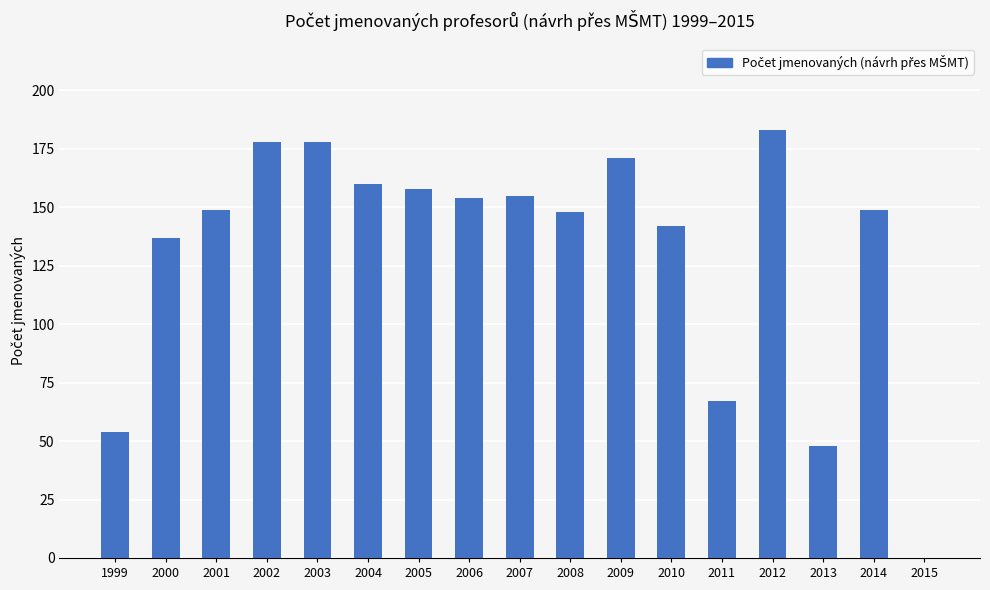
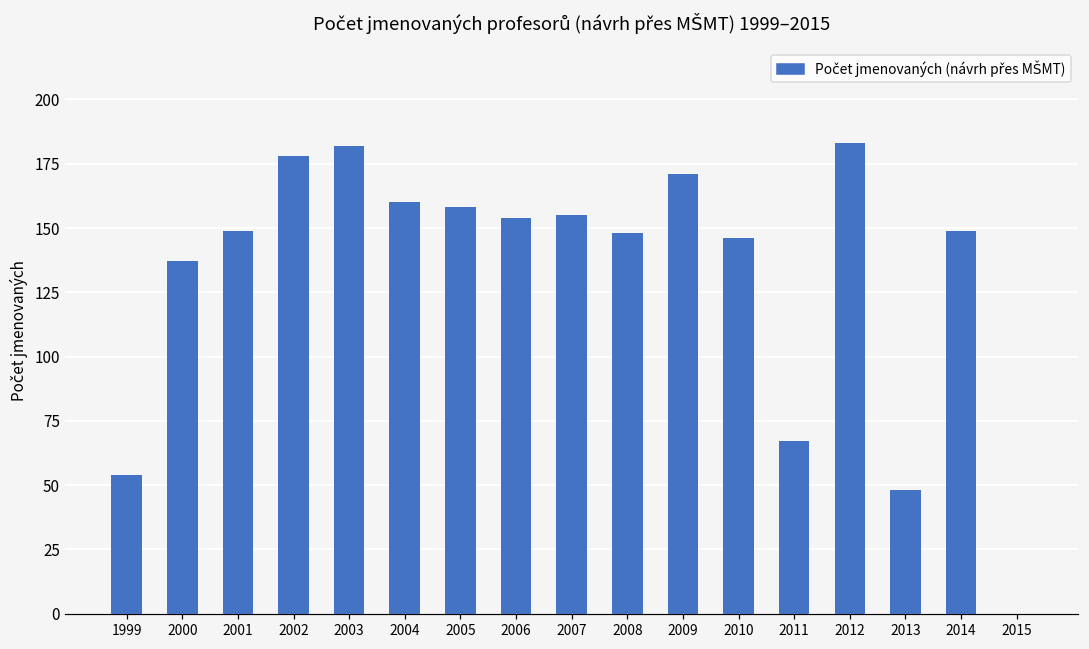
2003: 178 -> 182
2010: 142 -> 146
